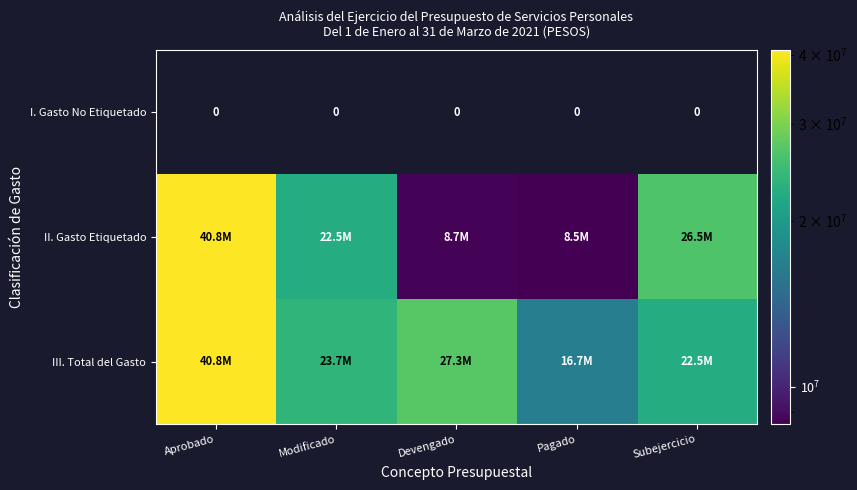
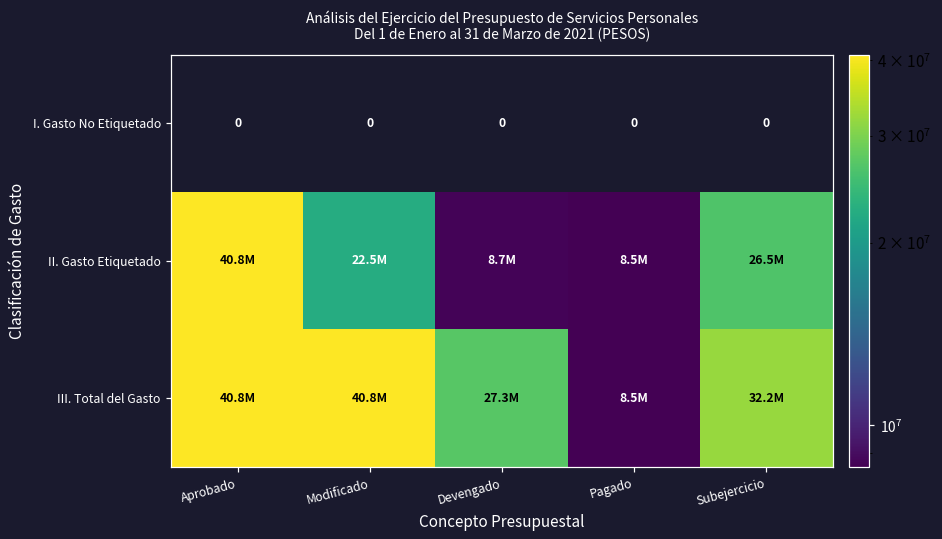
III. Total del Gasto, Modificado: 23.7M -> 40.8M
III. Total del Gasto, Pagado: 16.7M -> 8.5M
III. Total del Gasto, Subejercicio: 22.5M -> 32.2M
